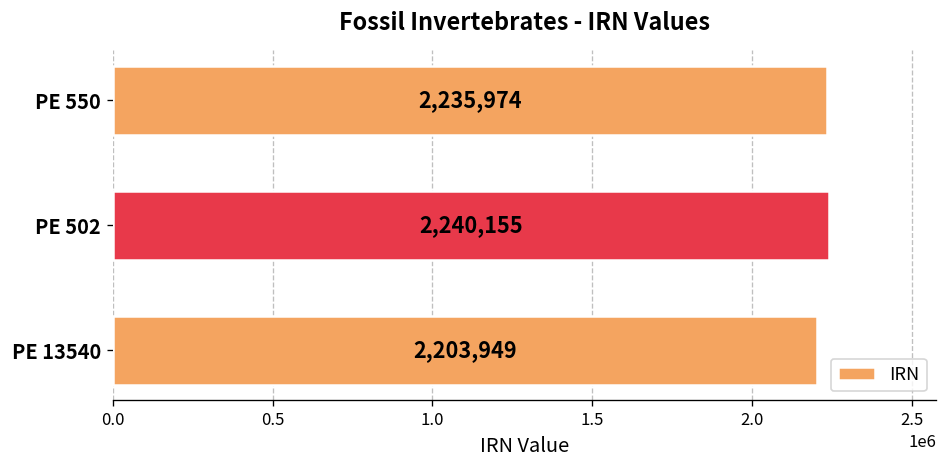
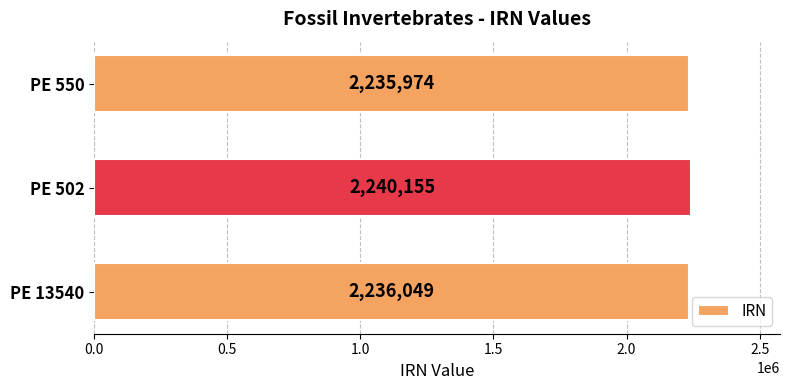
PE 13540: 2,203,949 -> 2,236,049
